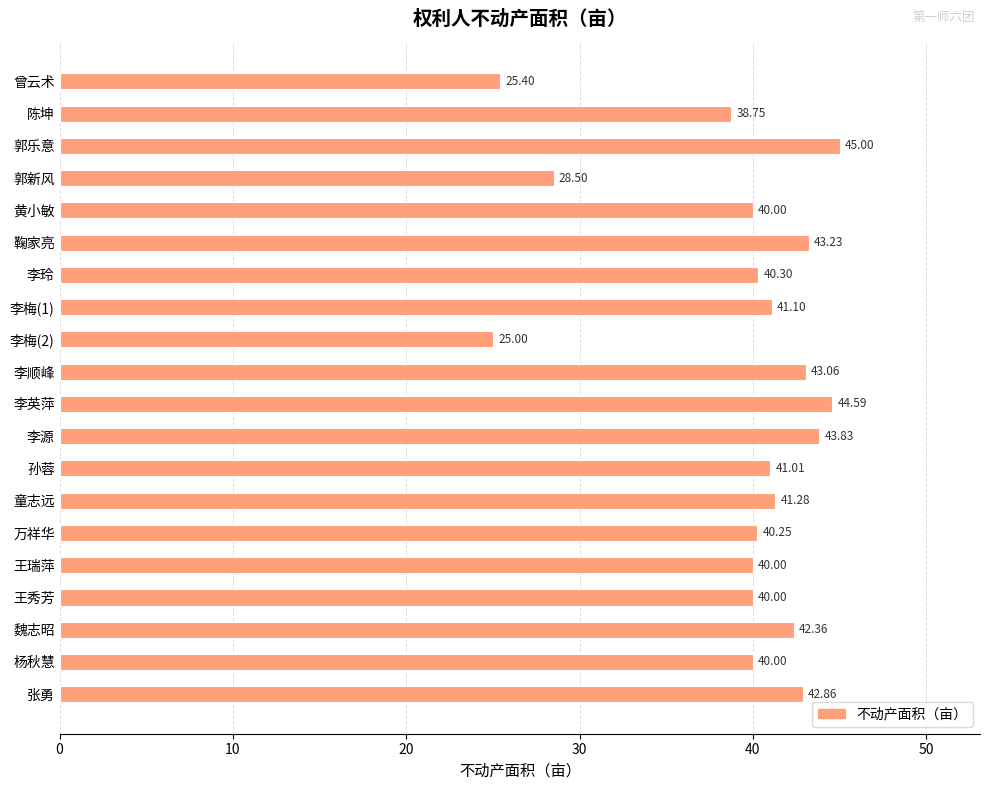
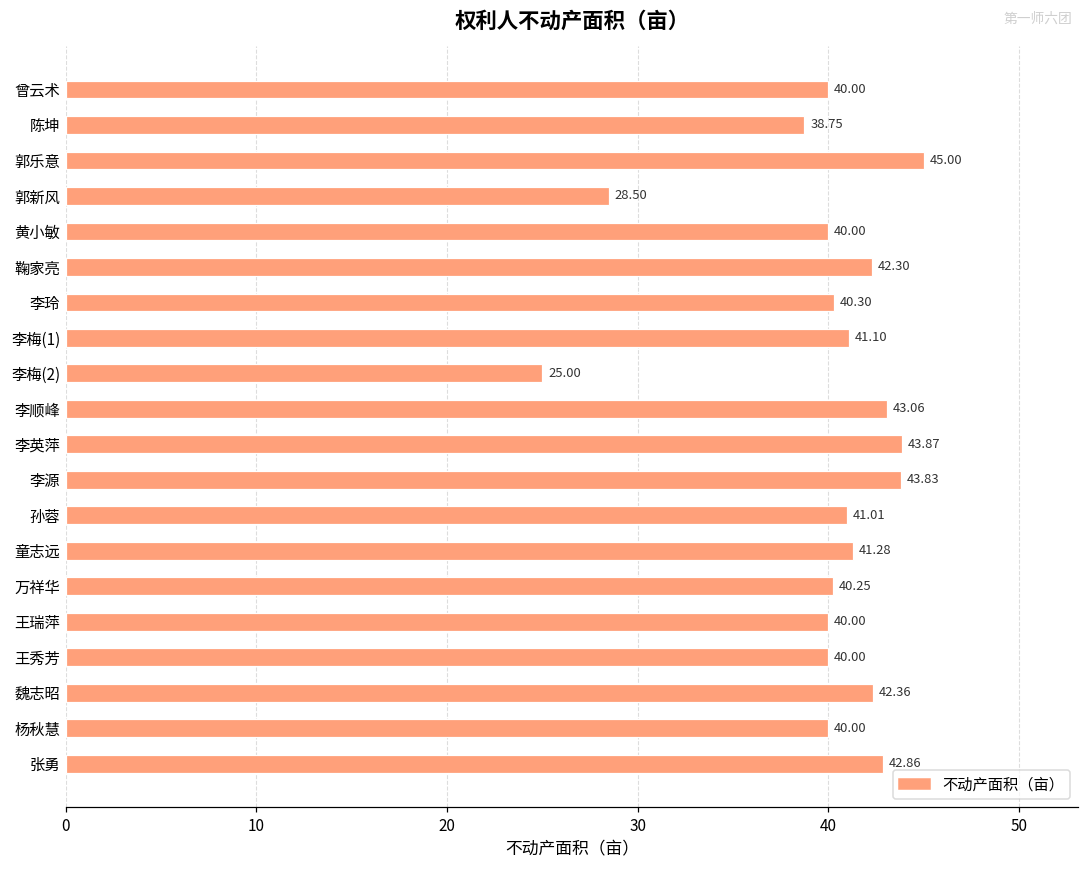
曾云术: 25.40 -> 40.00
鞠家亮: 43.23 -> 42.30
李英萍: 44.59 -> 43.87
